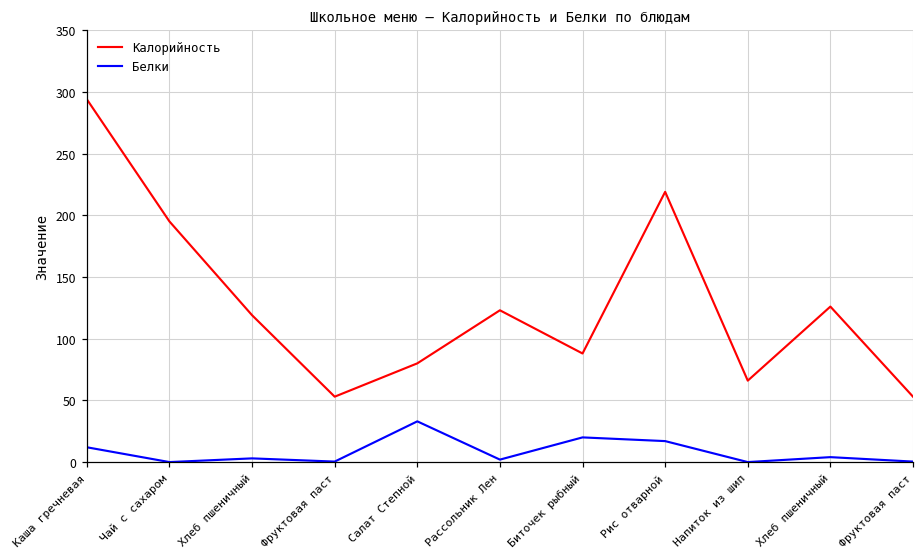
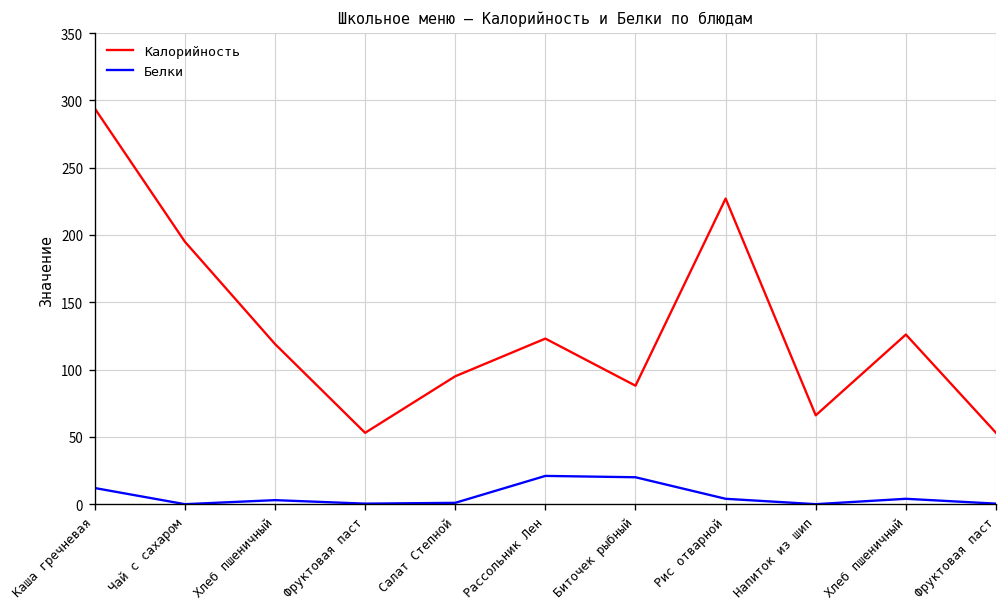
Калорийность, Салат Степной: 80 -> 95
Белки, Салат Степной: 33 -> 1
Белки, Рассольник Лен: 2 -> 21
Калорийность, Рис отварной: 219 -> 227
Белки, Рис отварной: 17 -> 4
